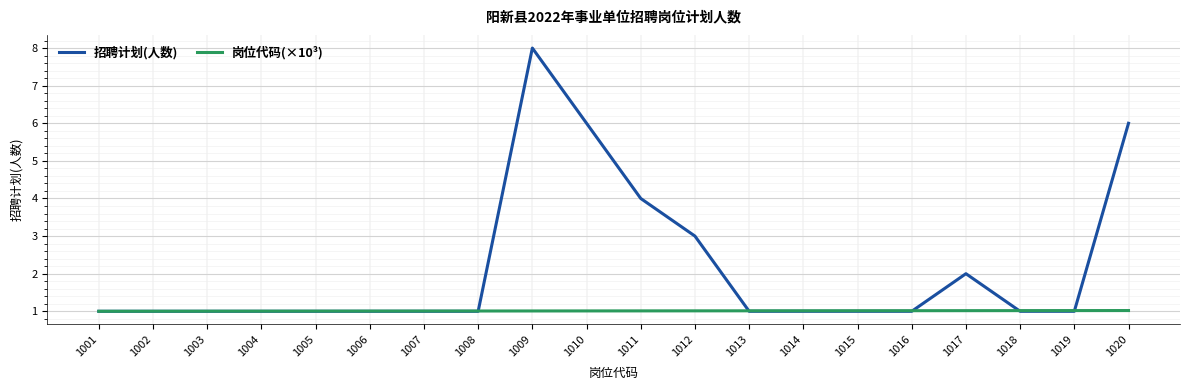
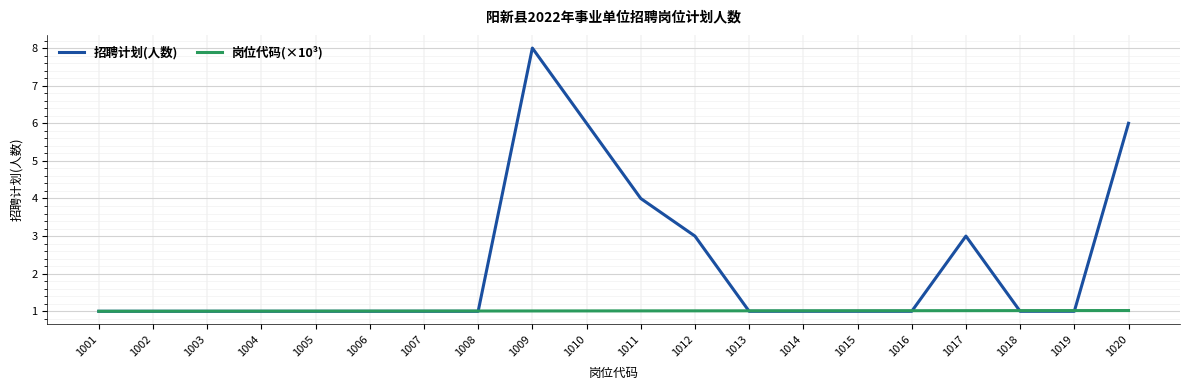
招聘计划(人数), 1017: 2 -> 3
